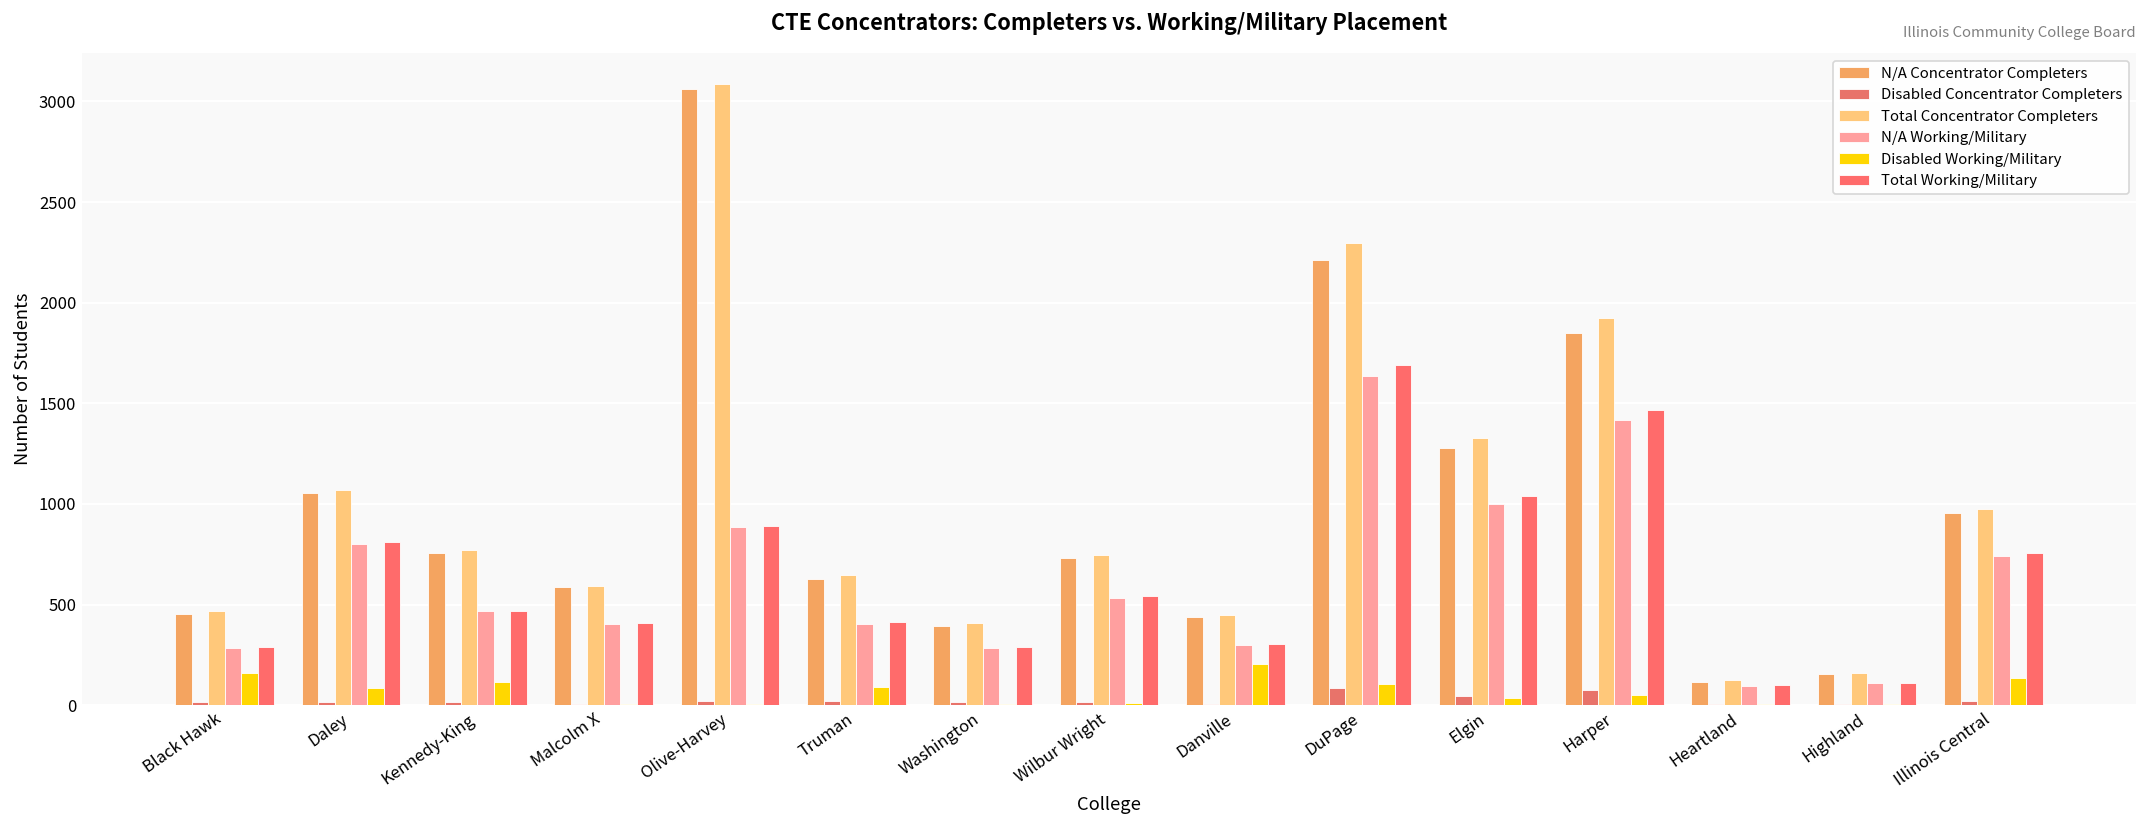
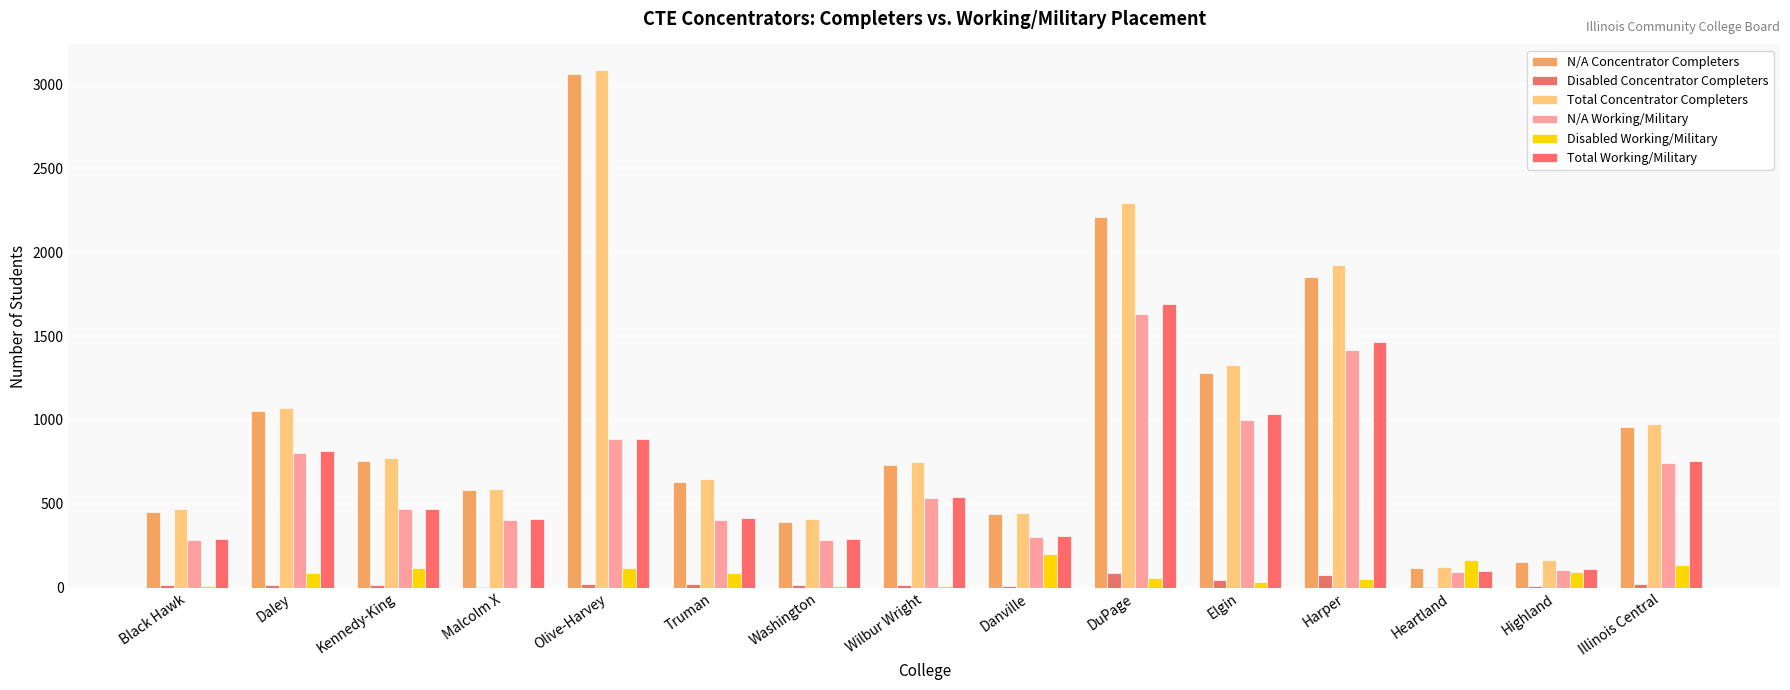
Disabled Working/Military, Black Hawk: 160 -> 10
Disabled Working/Military, Olive-Harvey: 0 -> 120
Disabled Working/Military, DuPage: 110 -> 60
Disabled Working/Military, Heartland: 10 -> 160
Disabled Working/Military, Highland: 0 -> 90
